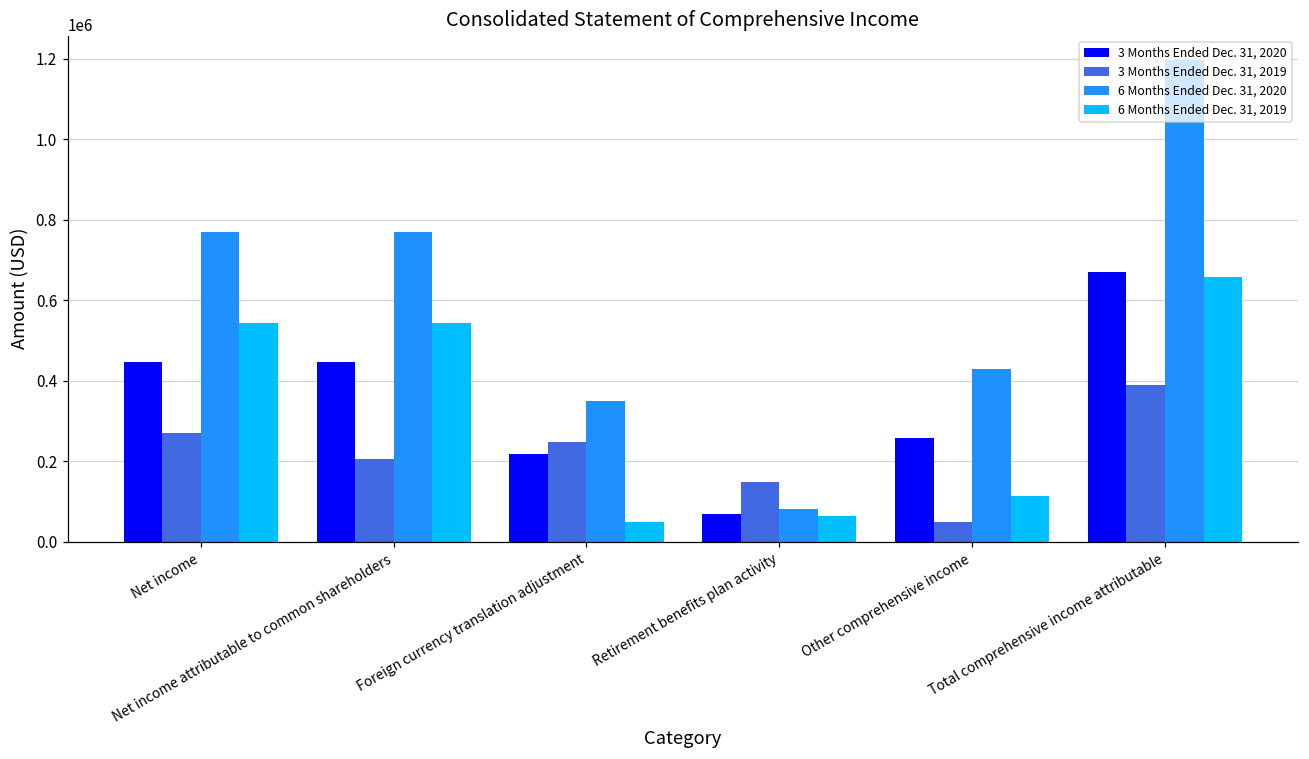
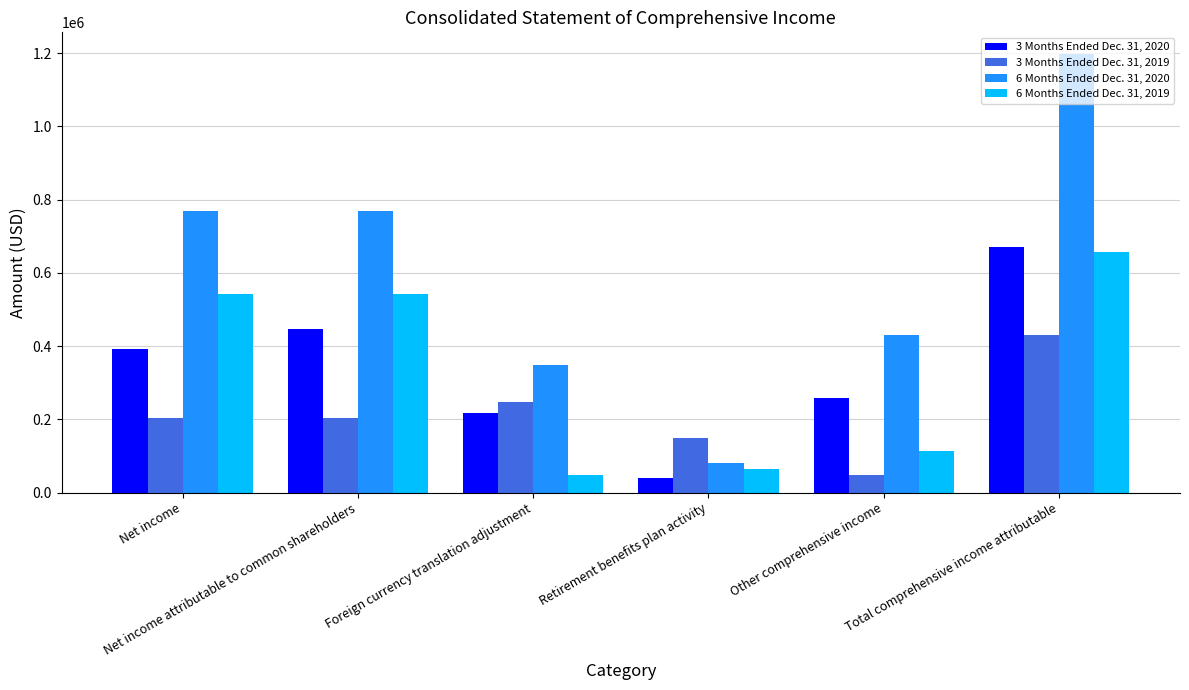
3 Months Ended Dec. 31, 2020, Net income: 450000 -> 390000
3 Months Ended Dec. 31, 2019, Net income: 270000 -> 200000
3 Months Ended Dec. 31, 2020, Retirement benefits plan activity: 70000 -> 40000
3 Months Ended Dec. 31, 2019, Total comprehensive income attributable: 390000 -> 430000
